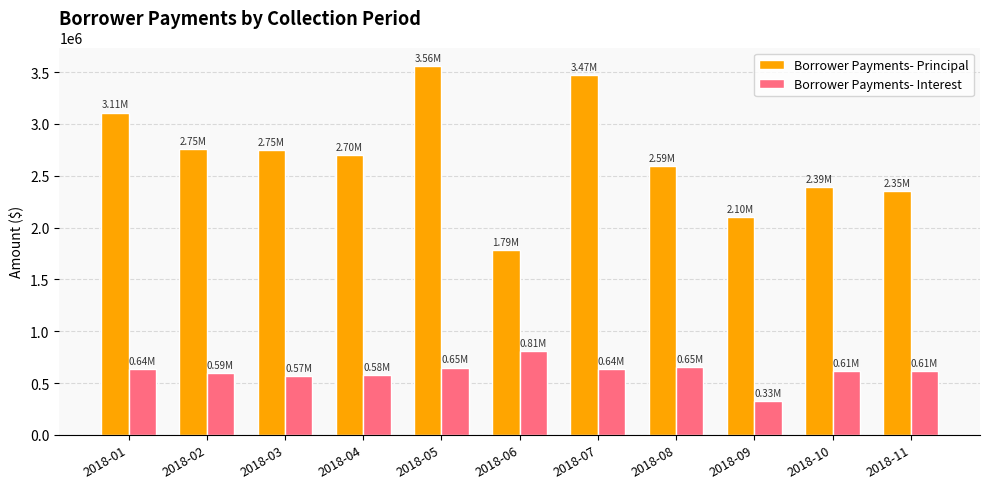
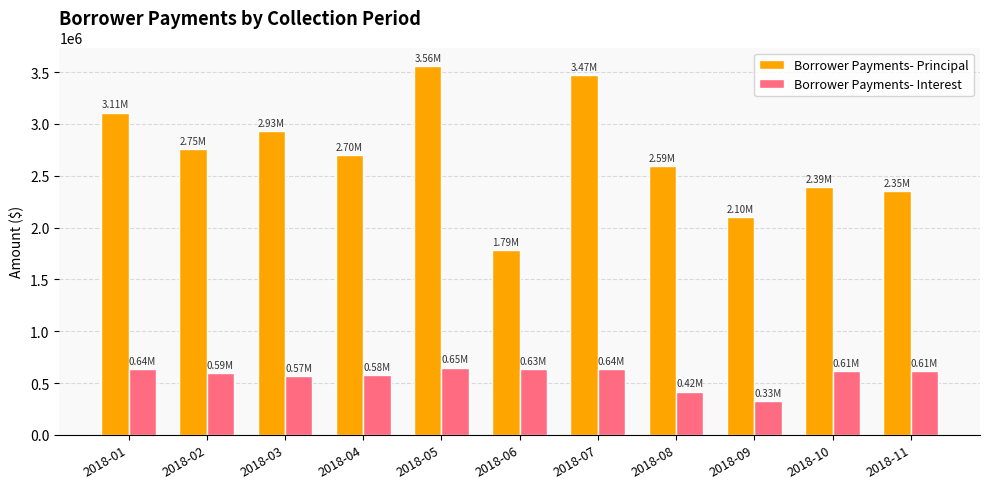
Borrower Payments- Principal, 2018-03: 2.75M -> 2.93M
Borrower Payments- Interest, 2018-06: 0.81M -> 0.63M
Borrower Payments- Interest, 2018-08: 0.65M -> 0.42M
